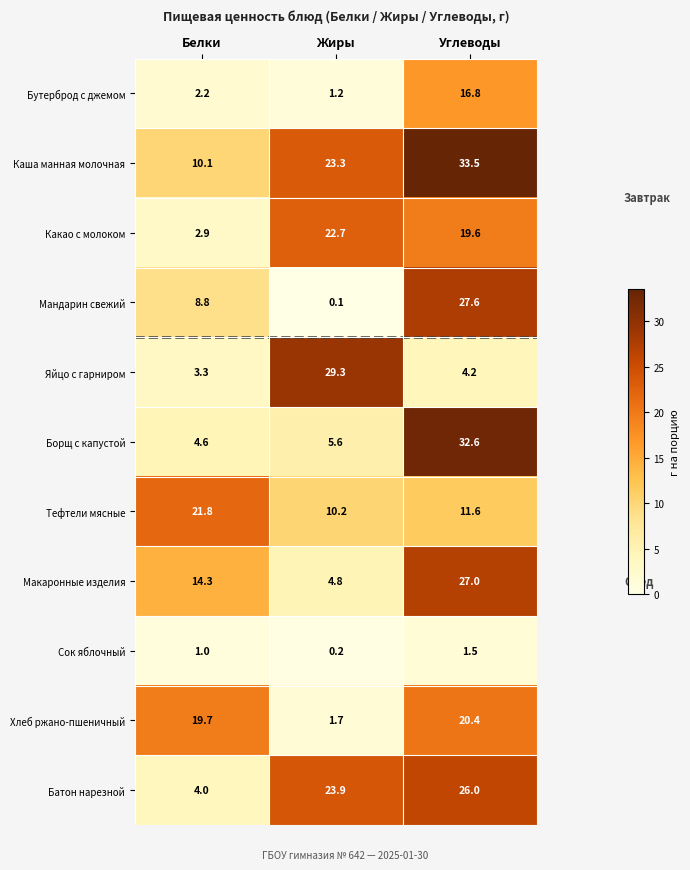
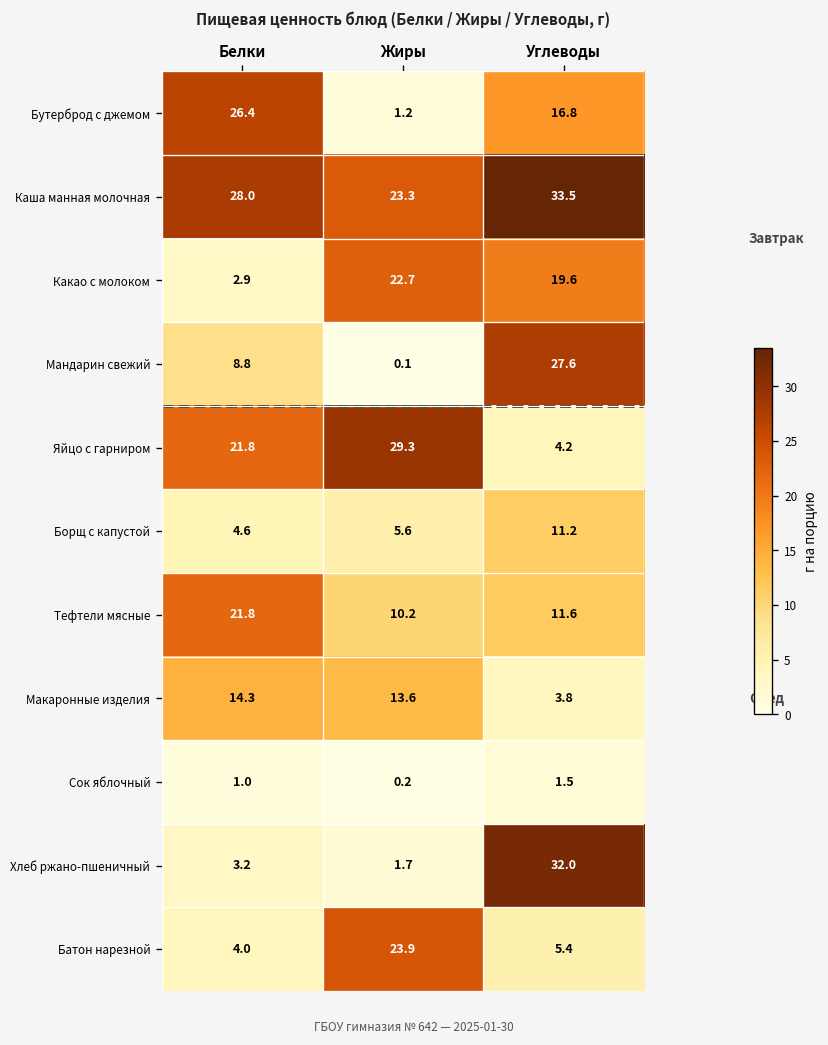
Бутерброд с джемом, Белки: 2.2 -> 26.4
Каша манная молочная, Белки: 10.1 -> 28.0
Яйцо с гарниром, Белки: 3.3 -> 21.8
Борщ с капустой, Углеводы: 32.6 -> 11.2
Макаронные изделия, Жиры: 4.8 -> 13.6
Макаронные изделия, Углеводы: 27.0 -> 3.8
Хлеб ржано-пшеничный, Белки: 19.7 -> 3.2
Хлеб ржано-пшеничный, Углеводы: 20.4 -> 32.0
Батон нарезной, Углеводы: 26.0 -> 5.4
